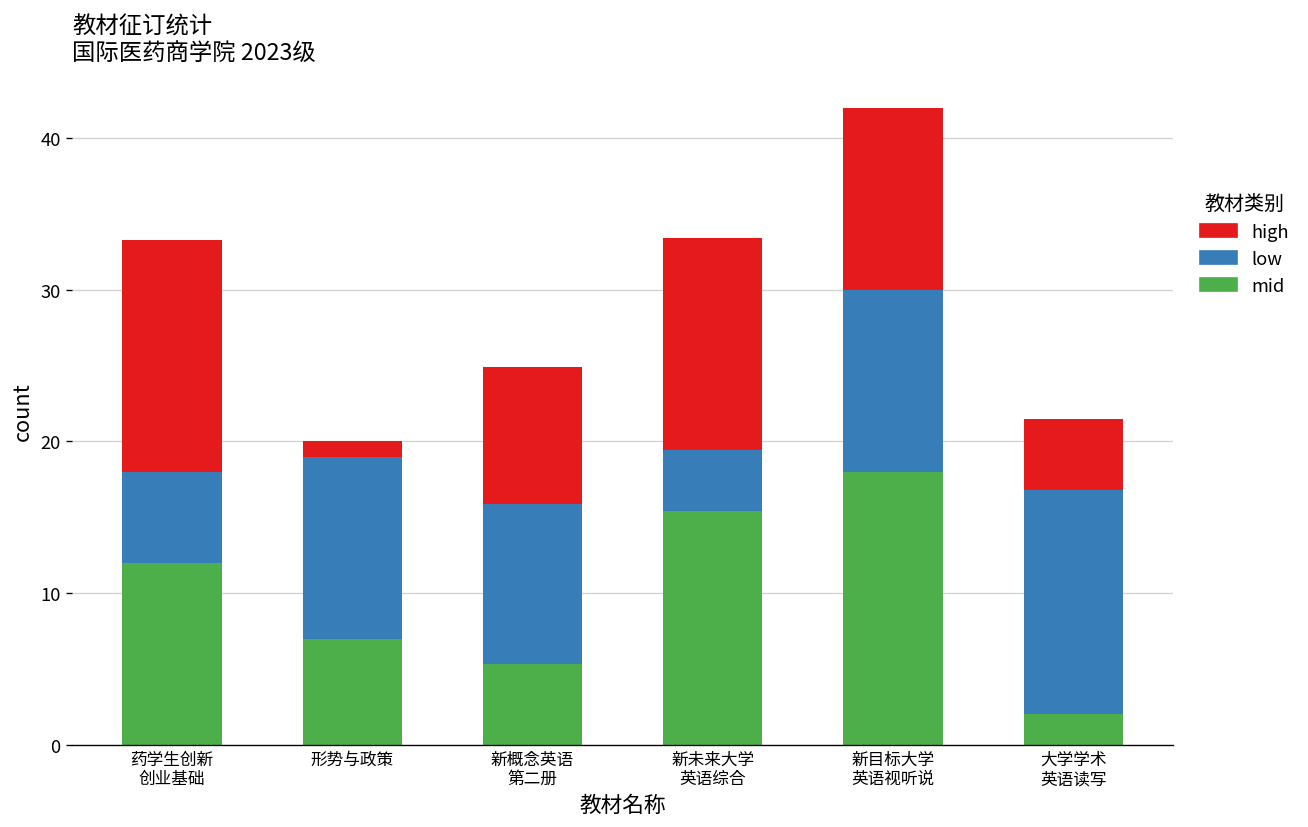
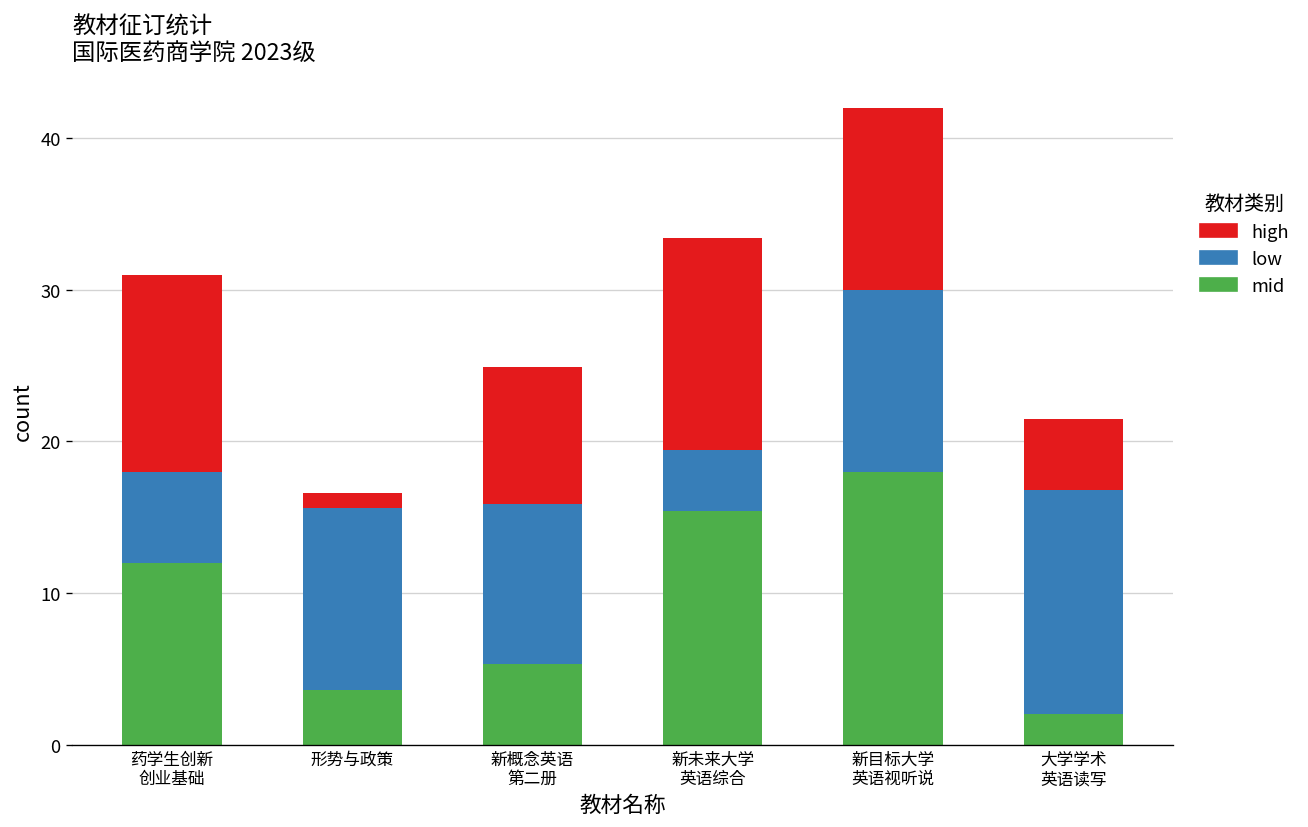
high, 药学生创新 创业基础: 15.3 -> 13.0
mid, 形势与政策: 7.0 -> 3.6
